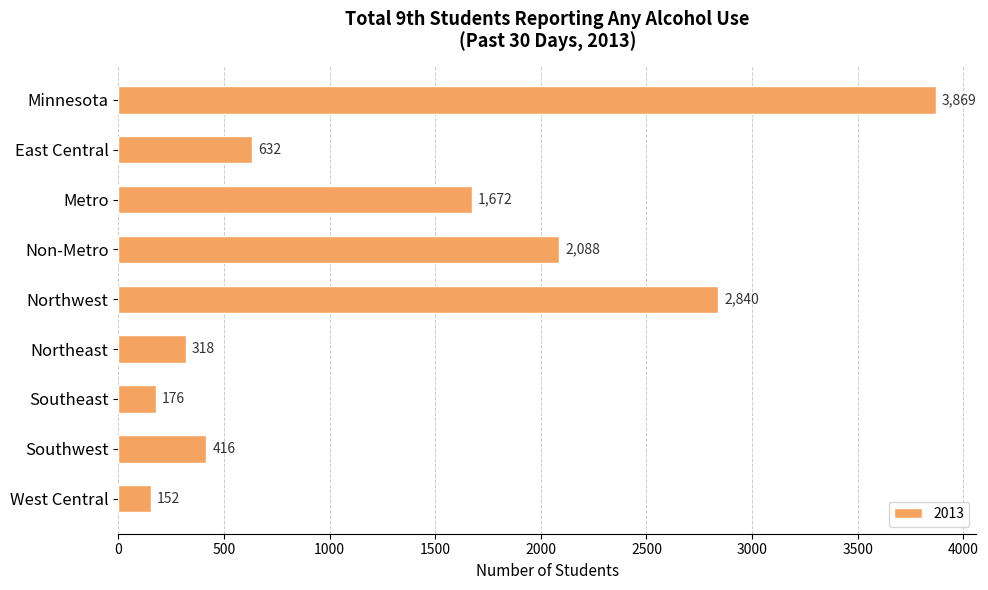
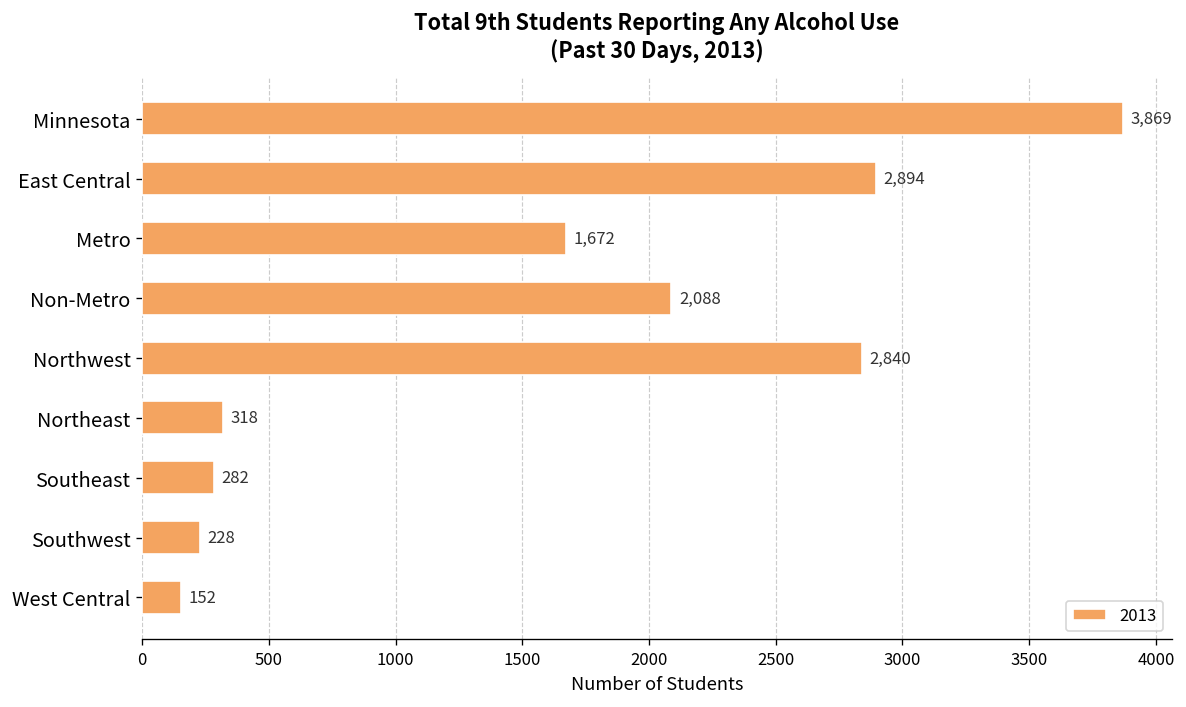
East Central: 632 -> 2,894
Southeast: 176 -> 282
Southwest: 416 -> 228
